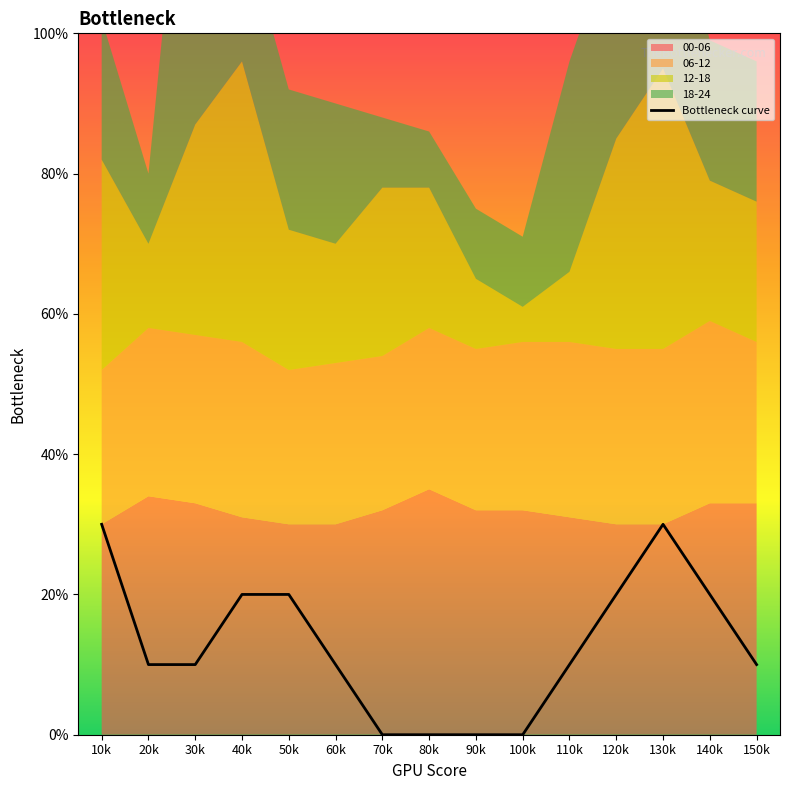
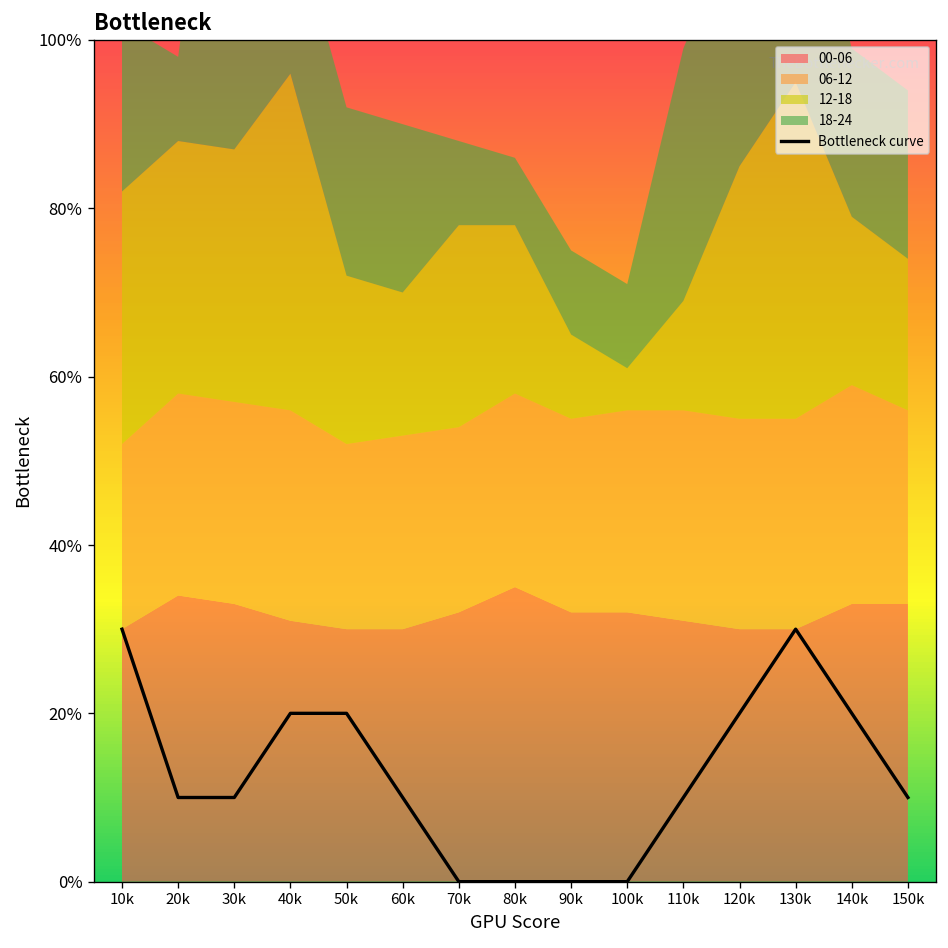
12-18, 20k: 12% -> 30%
12-18, 110k: 10% -> 13%
12-18, 150k: 20% -> 18%
